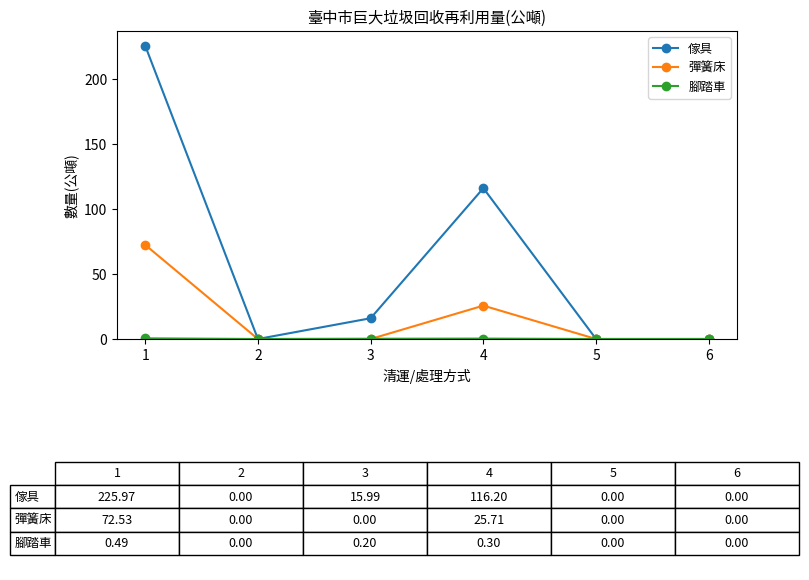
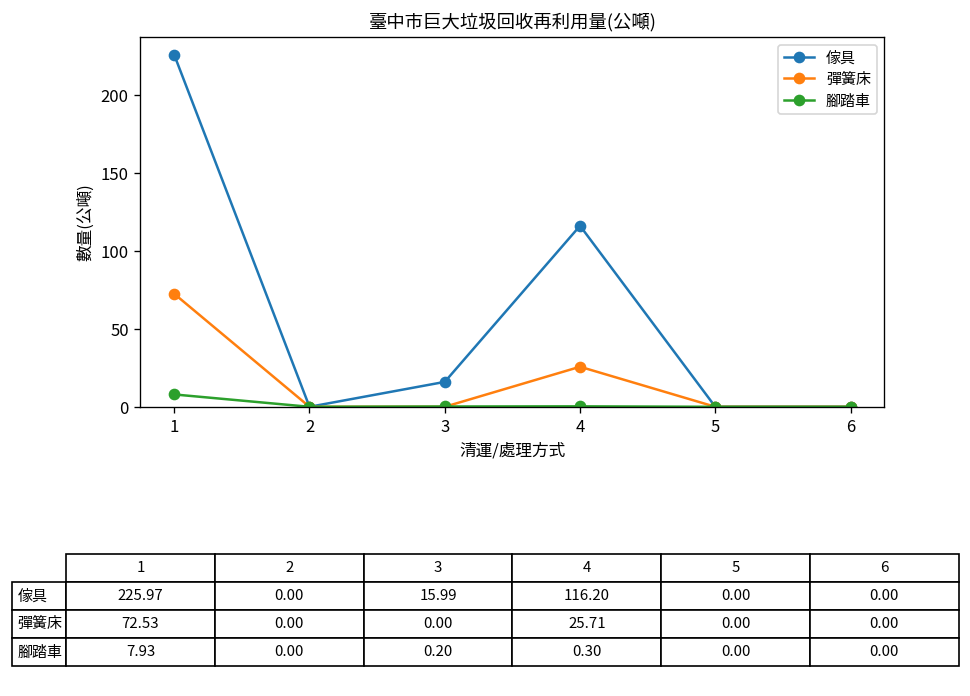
腳踏車, 1: 0.49 -> 7.93
